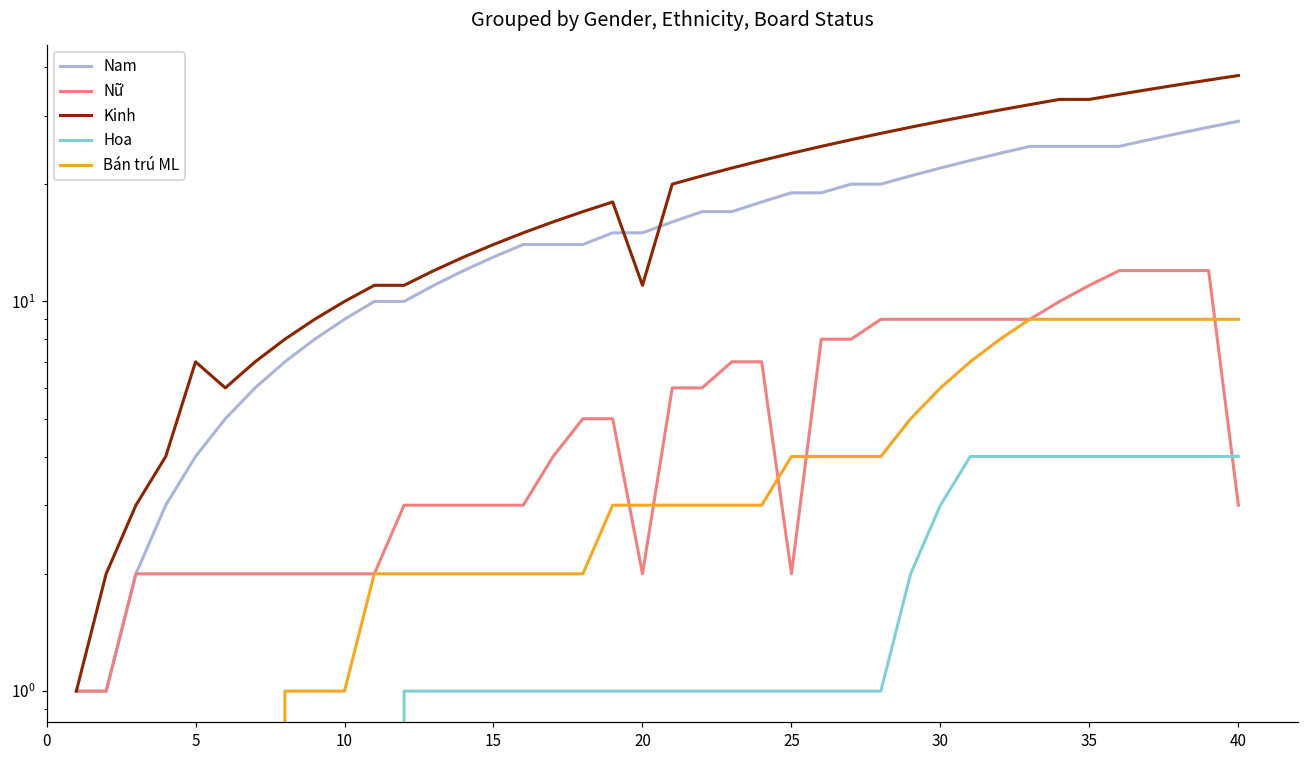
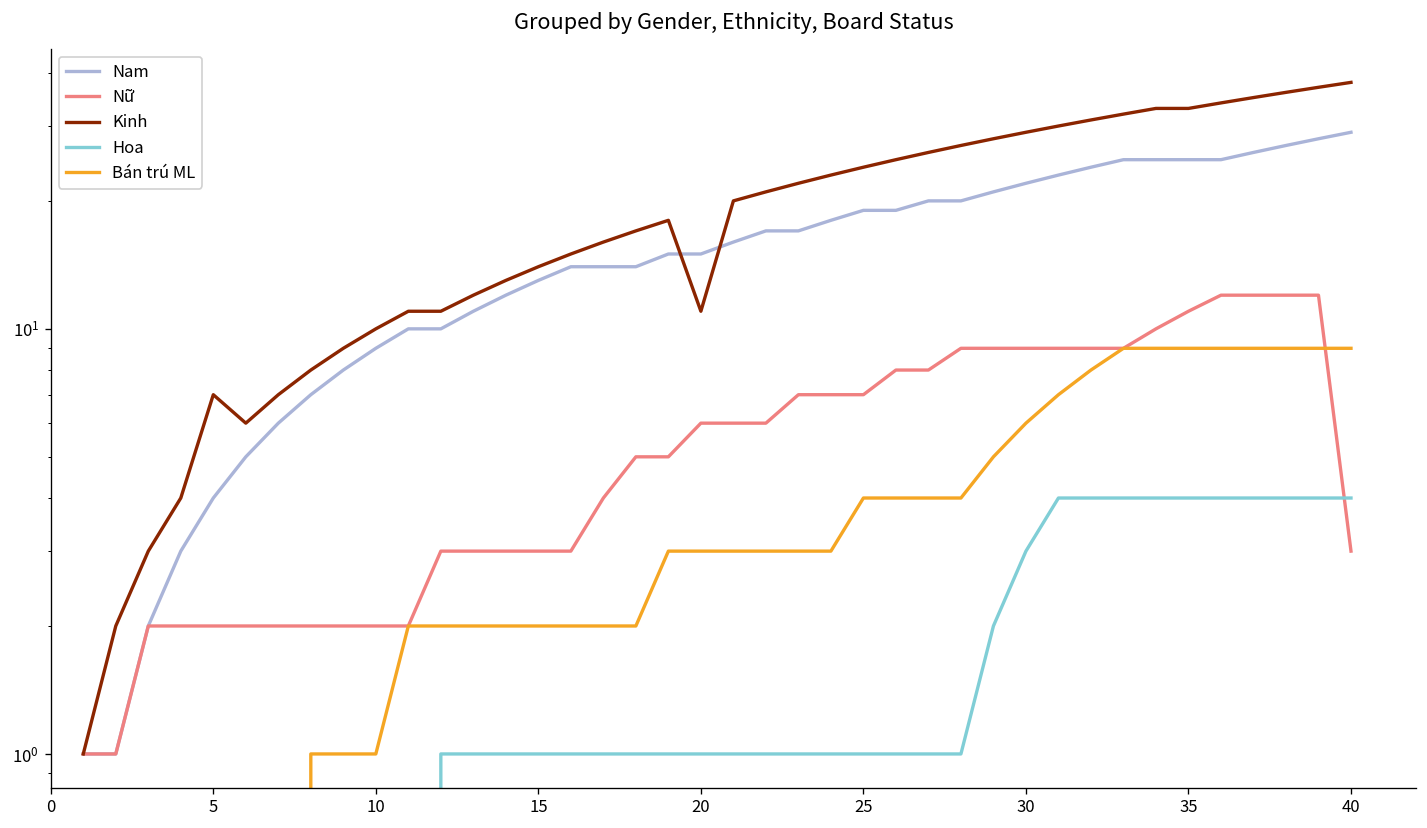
Nữ, 20: 2 -> 6
Nữ, 25: 2 -> 7
